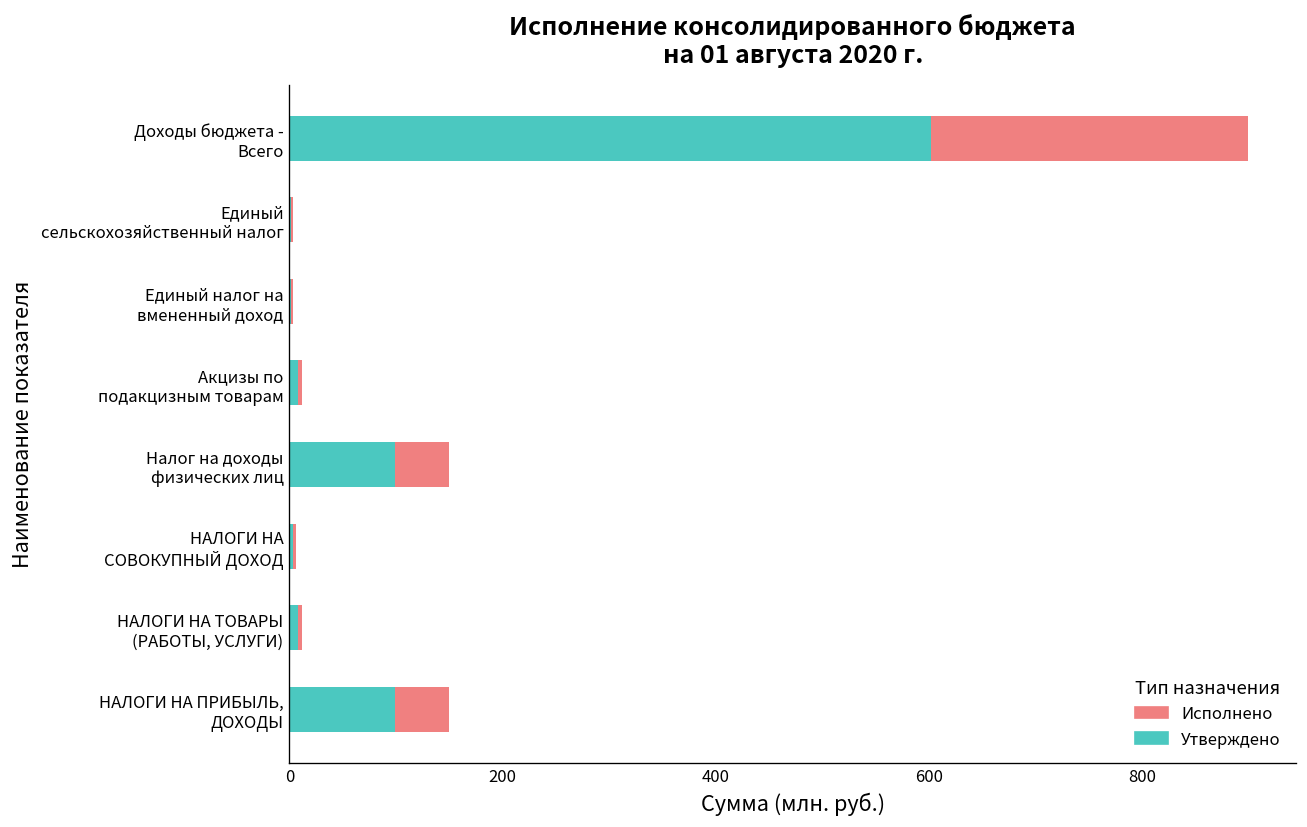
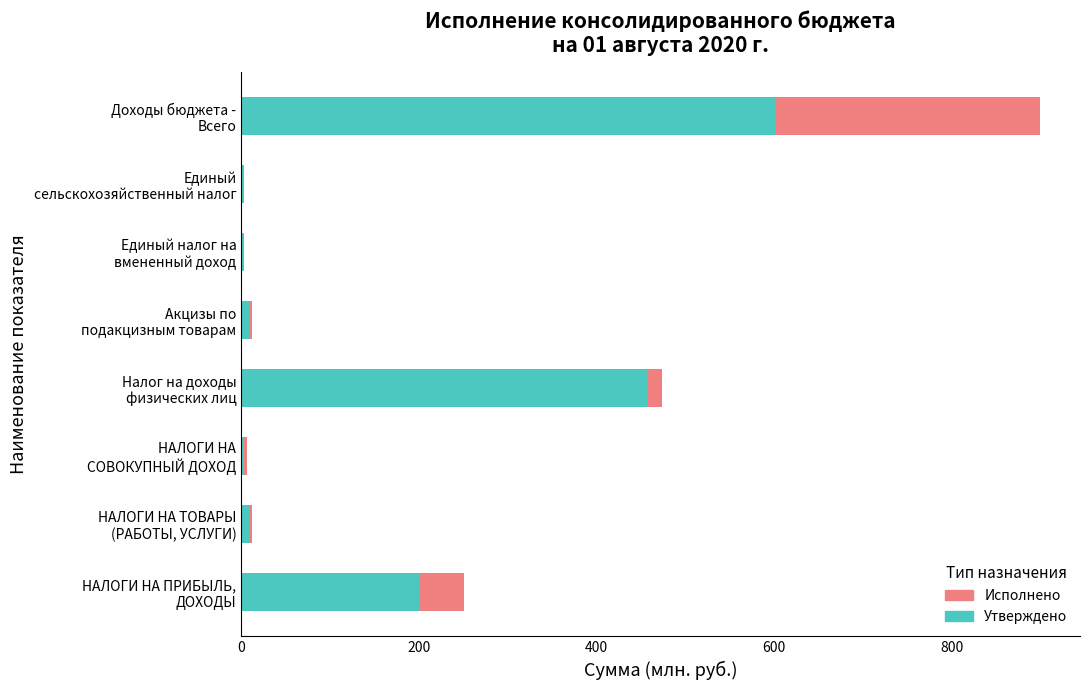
Утверждено, Налог на доходы физических лиц: 100 -> 460
Исполнено, Налог на доходы физических лиц: 50 -> 20
Утверждено, НАЛОГИ НА ПРИБЫЛЬ, ДОХОДЫ: 100 -> 200
